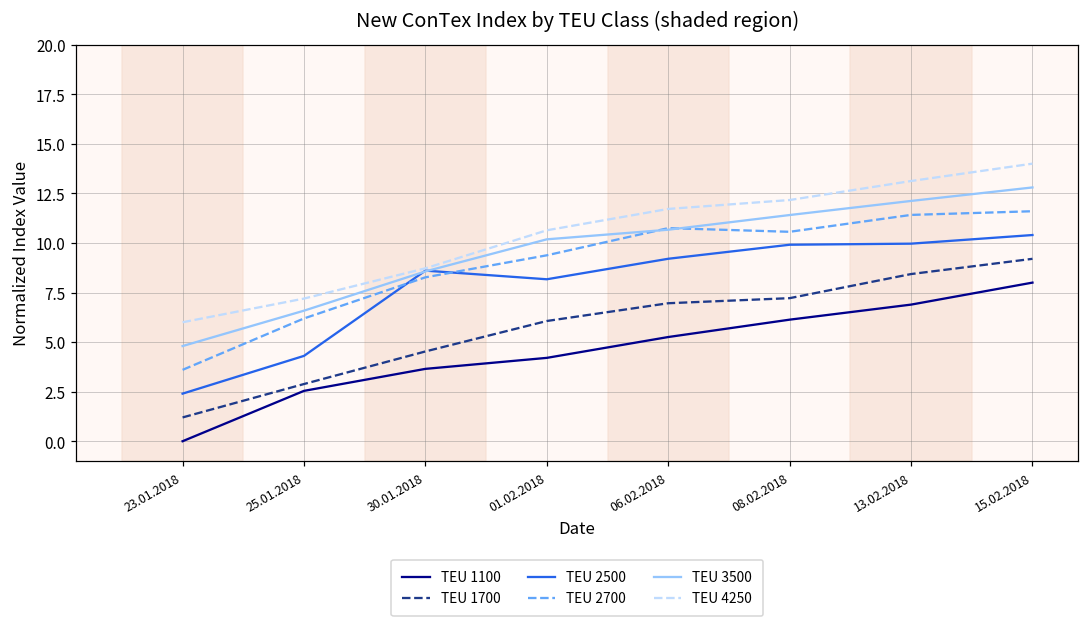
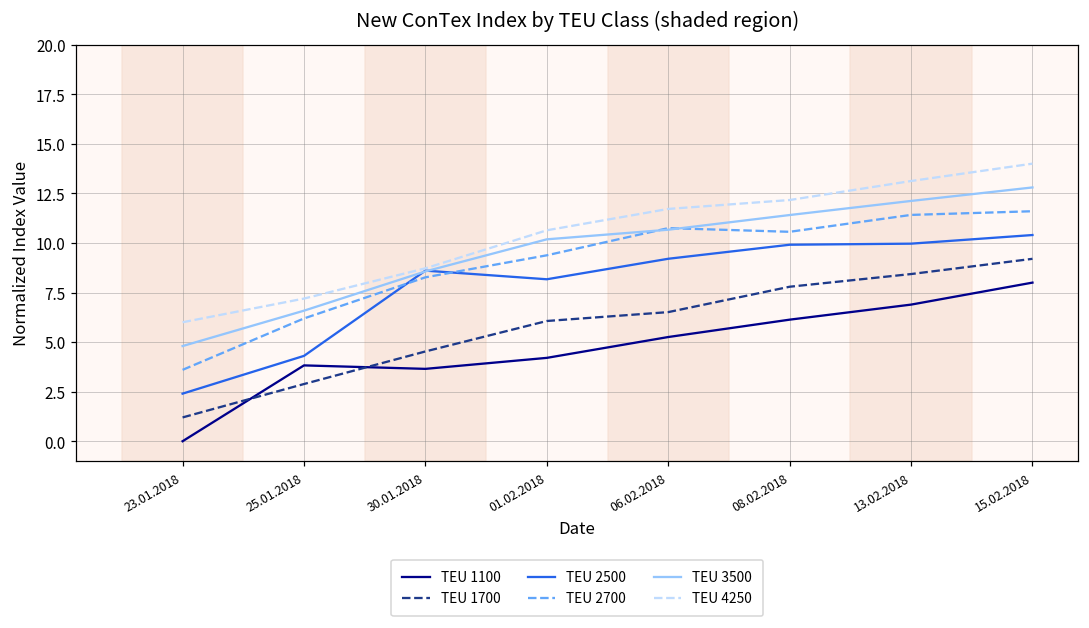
TEU 1100, 25.01.2018: 2.5 -> 3.8
TEU 1700, 06.02.2018: 7.0 -> 6.5
TEU 1700, 08.02.2018: 7.2 -> 7.8
